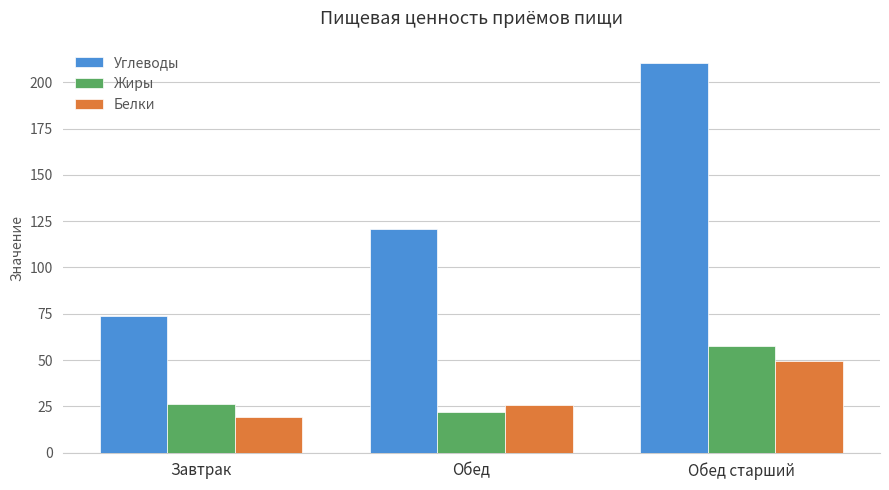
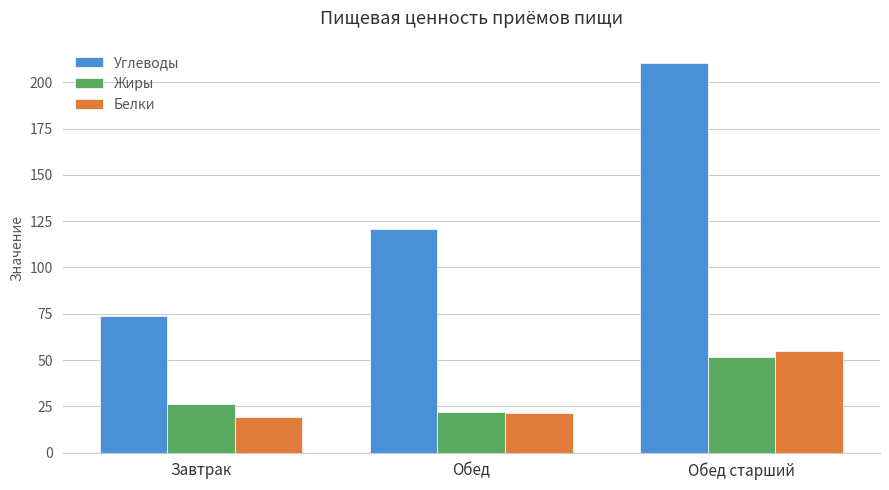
Белки, Обед: 26 -> 21
Жиры, Обед старший: 57 -> 52
Белки, Обед старший: 50 -> 55
